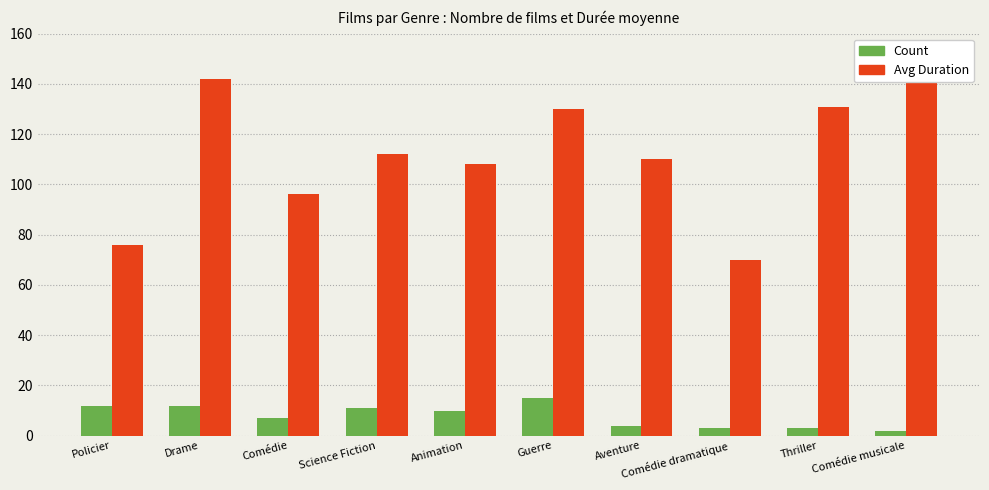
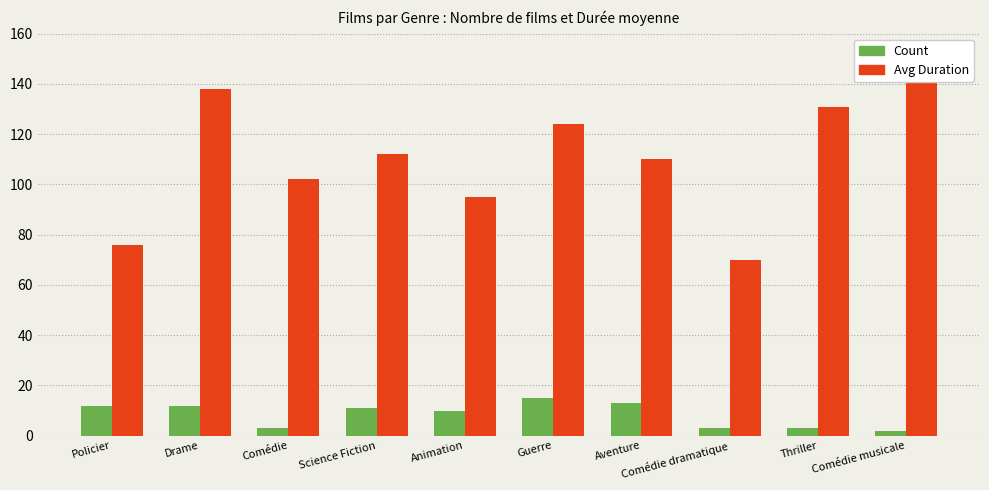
Avg Duration, Drame: 142 -> 138
Count, Comédie: 7 -> 3
Avg Duration, Comédie: 96 -> 102
Avg Duration, Animation: 108 -> 95
Avg Duration, Guerre: 130 -> 124
Count, Aventure: 4 -> 13
